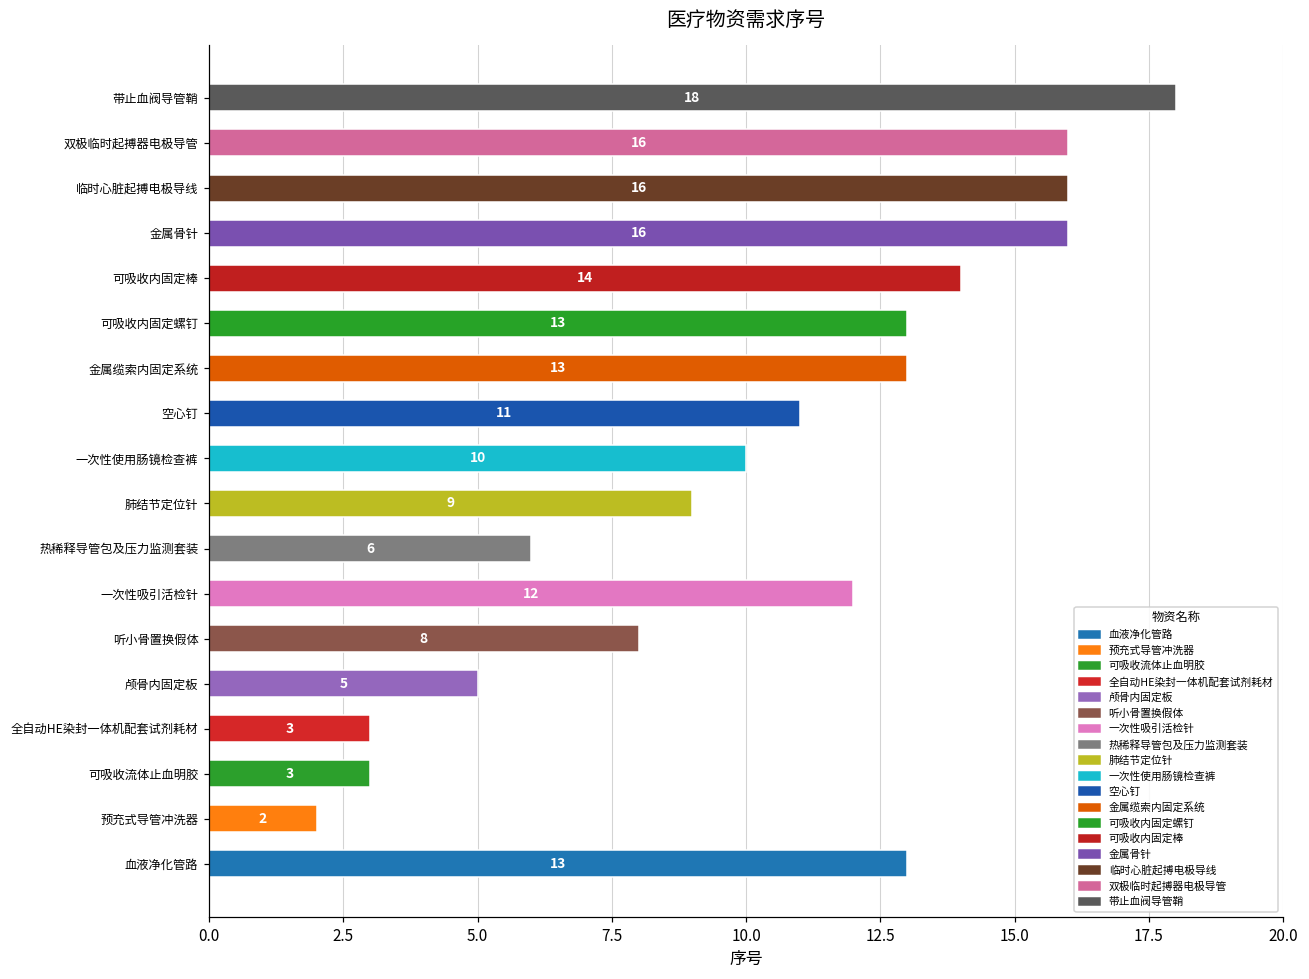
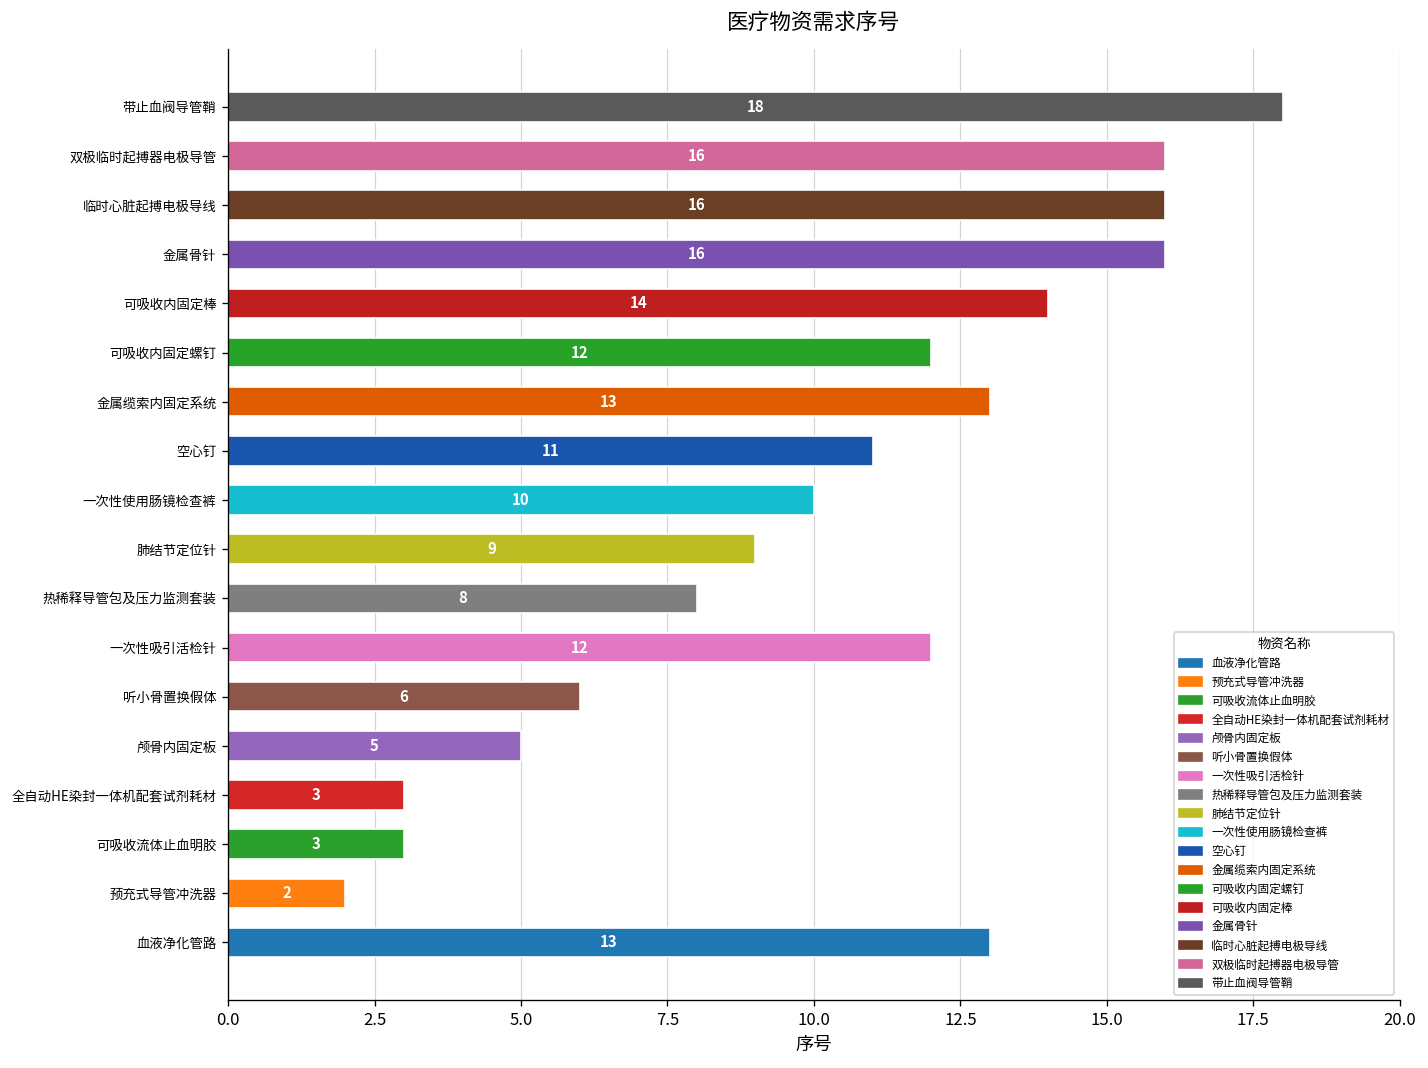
可吸收内固定螺钉: 13 -> 12
热稀释导管包及压力监测套装: 6 -> 8
听小骨置换假体: 8 -> 6
